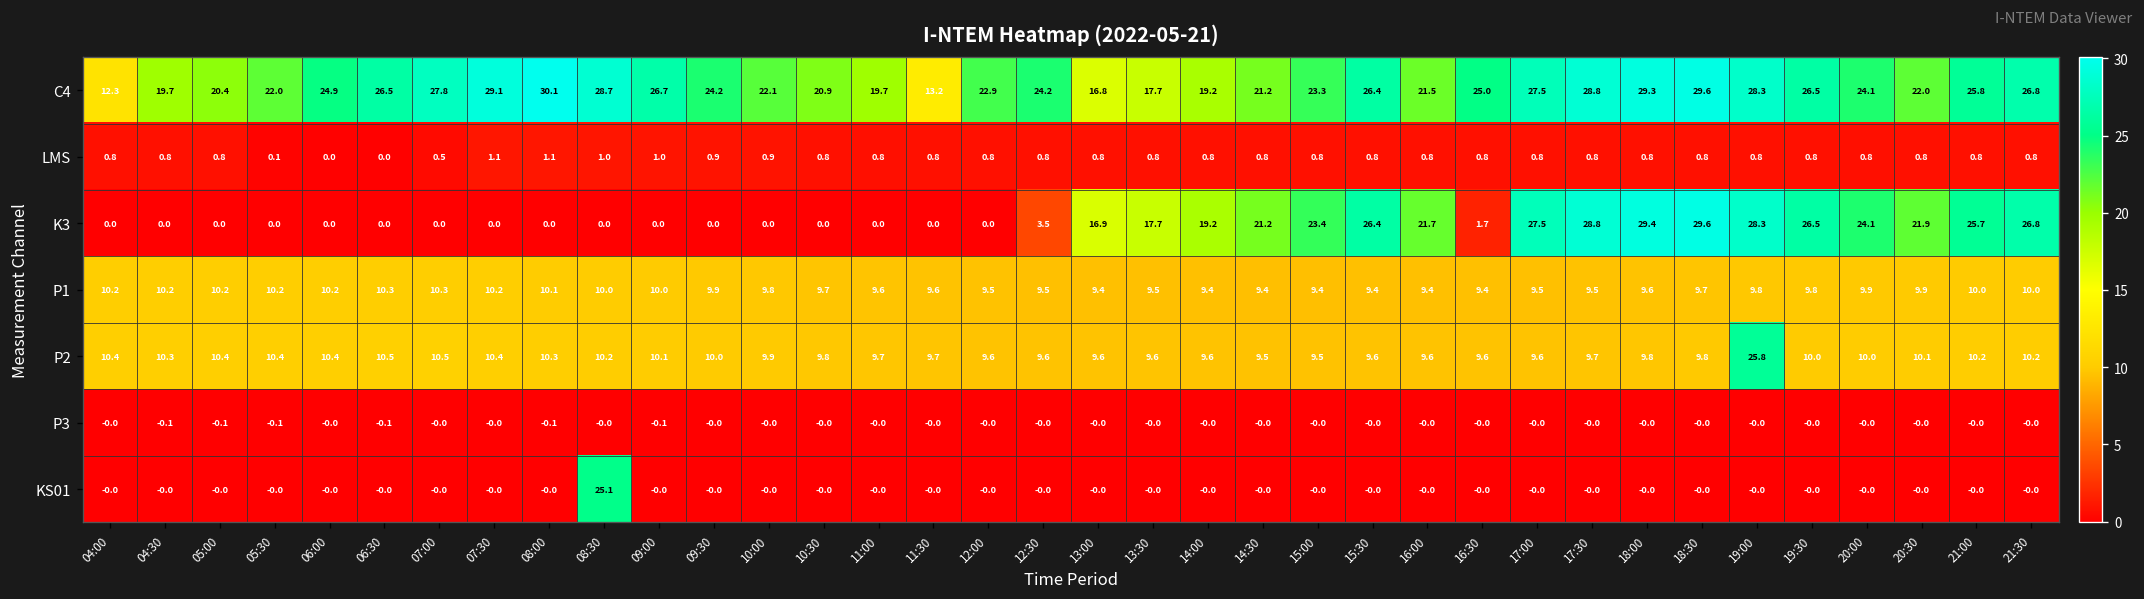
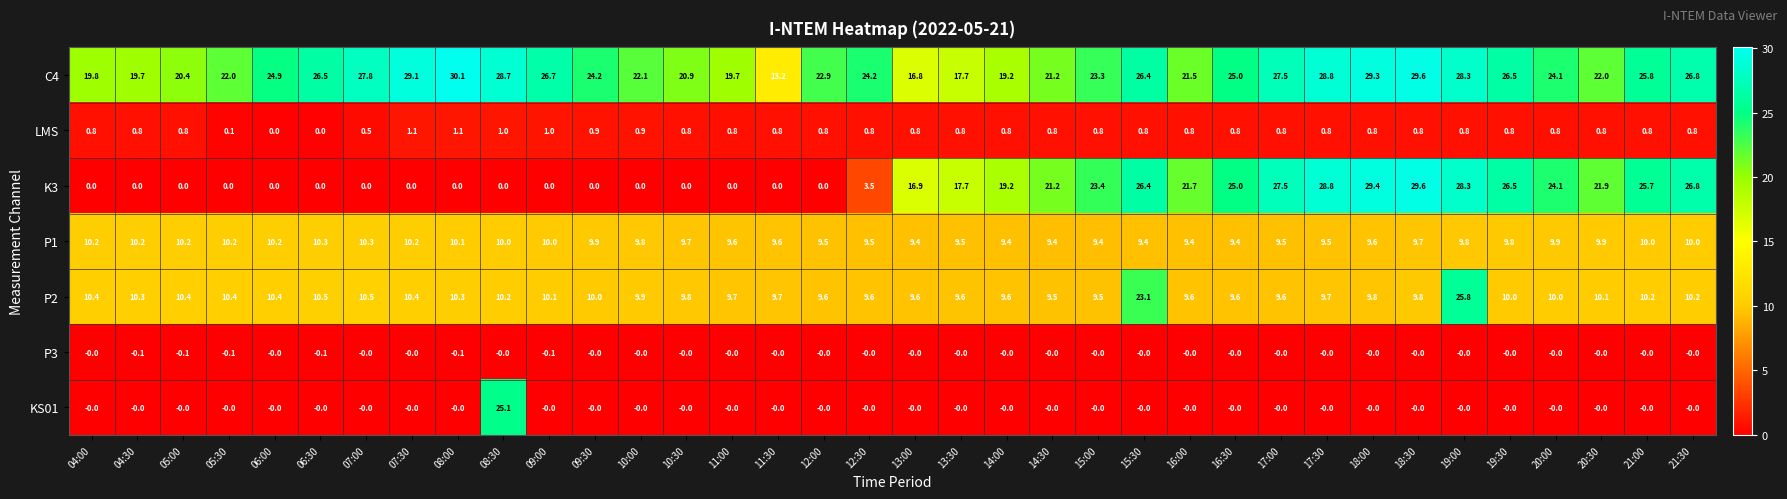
C4, 04:00: 12.3 -> 19.8
K3, 16:30: 1.7 -> 25.0
P2, 15:30: 9.6 -> 23.1
